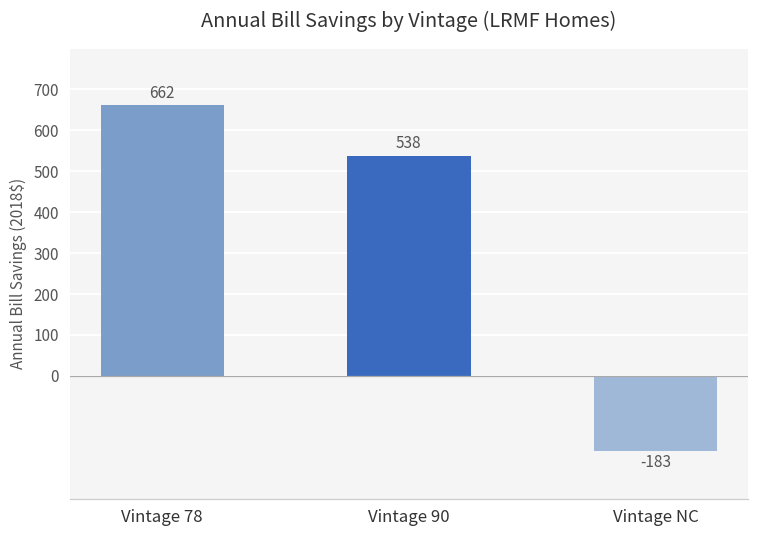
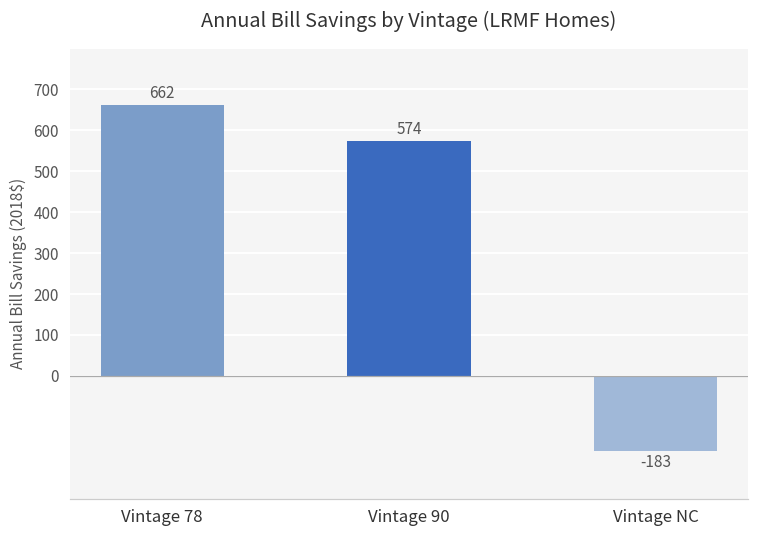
Vintage 90: 538 -> 574
